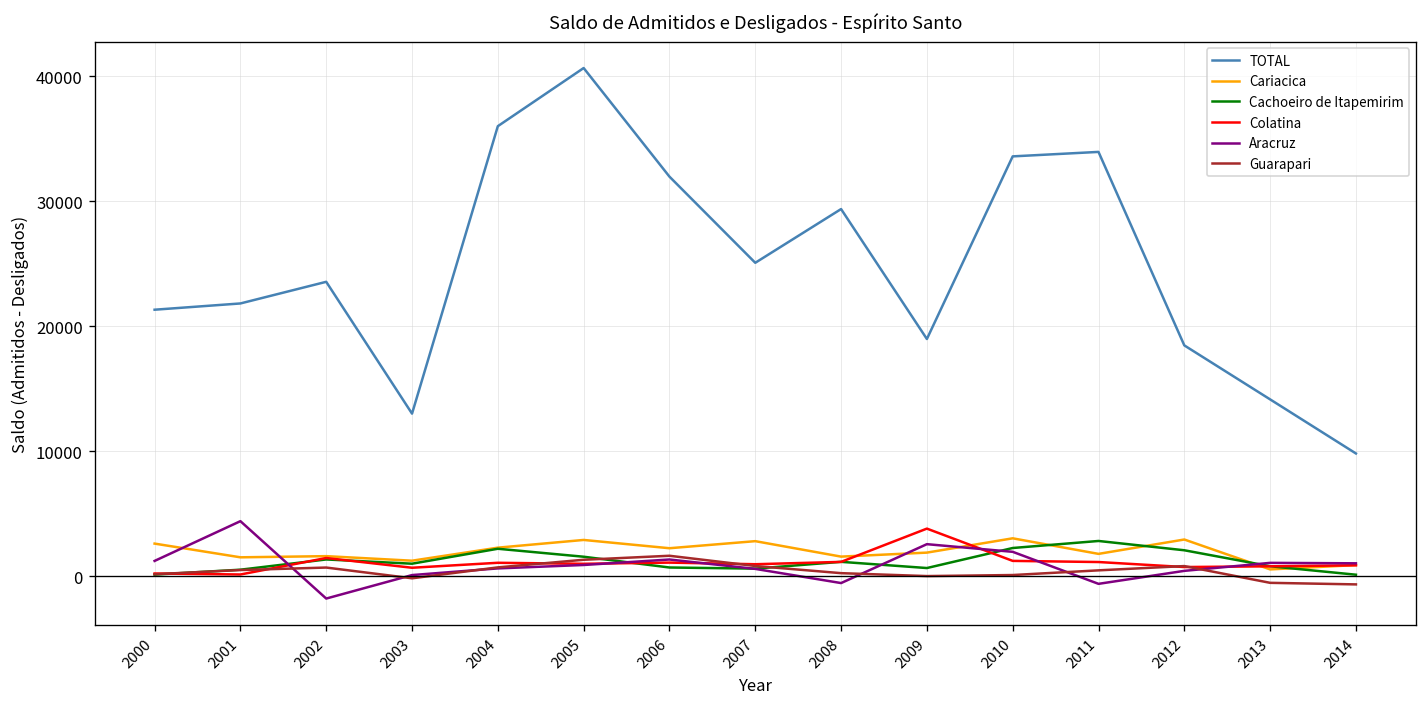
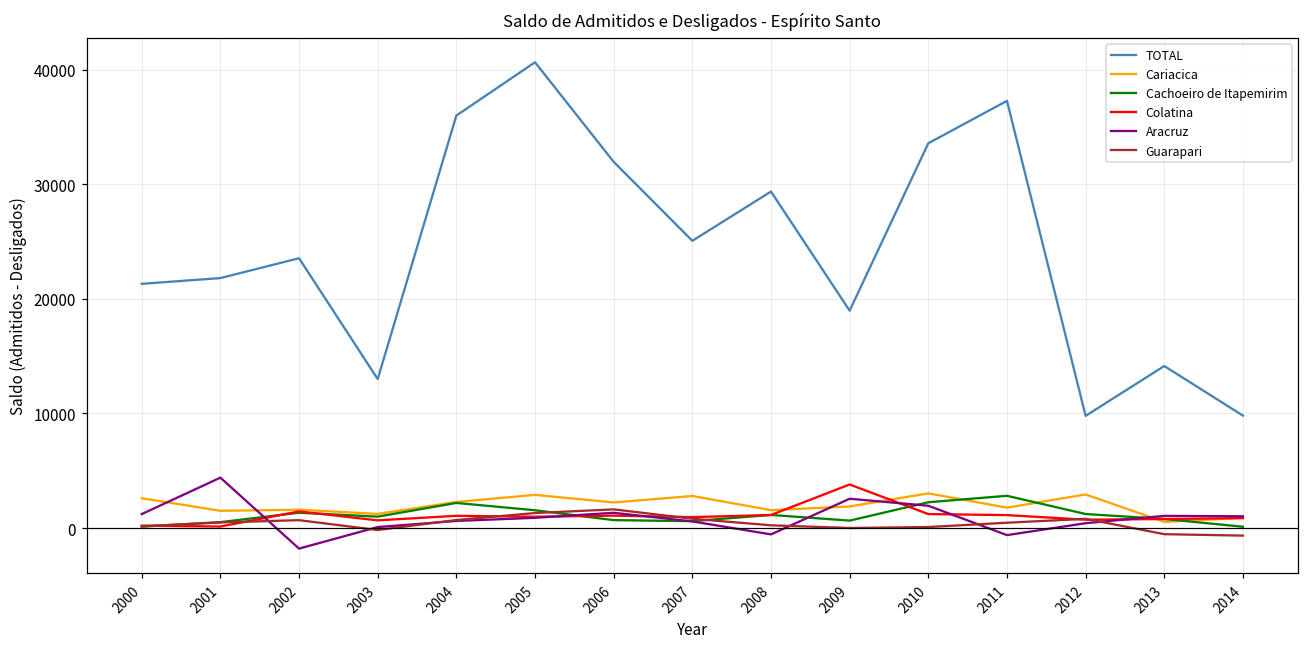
TOTAL, 2011: 33900 -> 37300
TOTAL, 2012: 18500 -> 9800
Cachoeiro de Itapemirim, 2012: 2100 -> 1200
